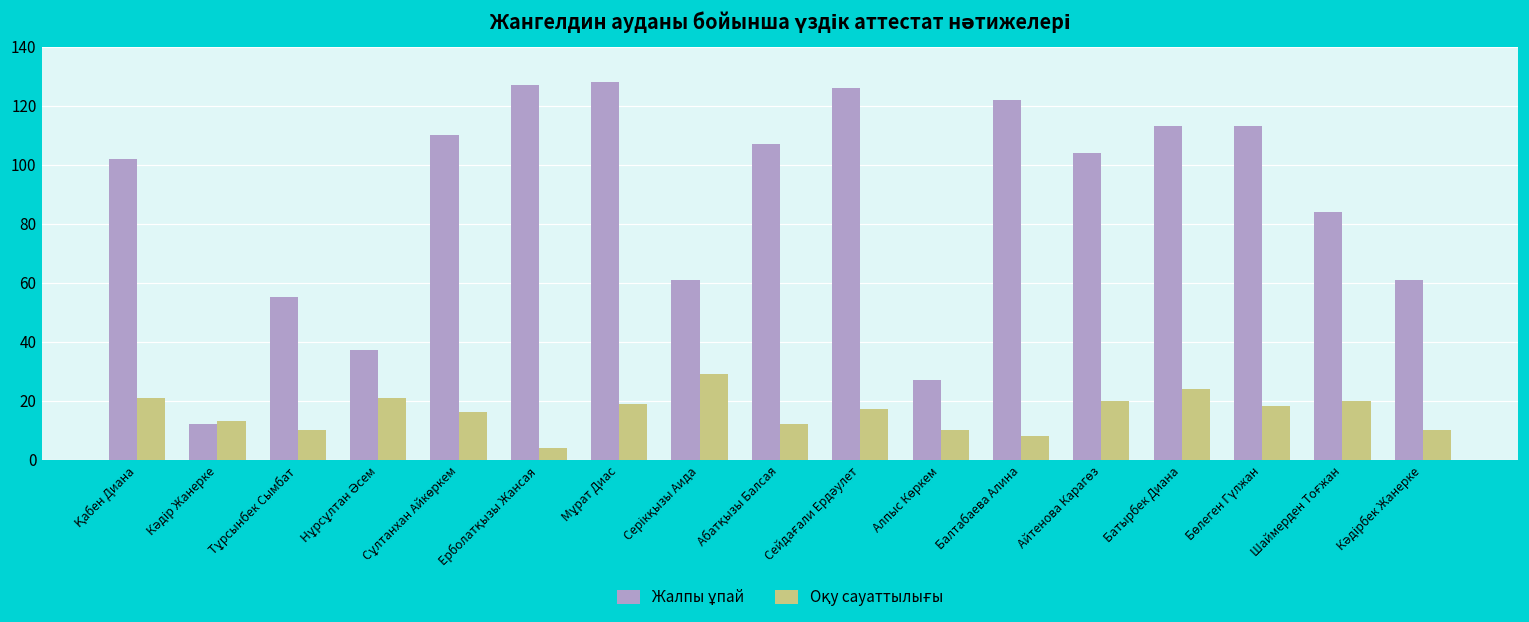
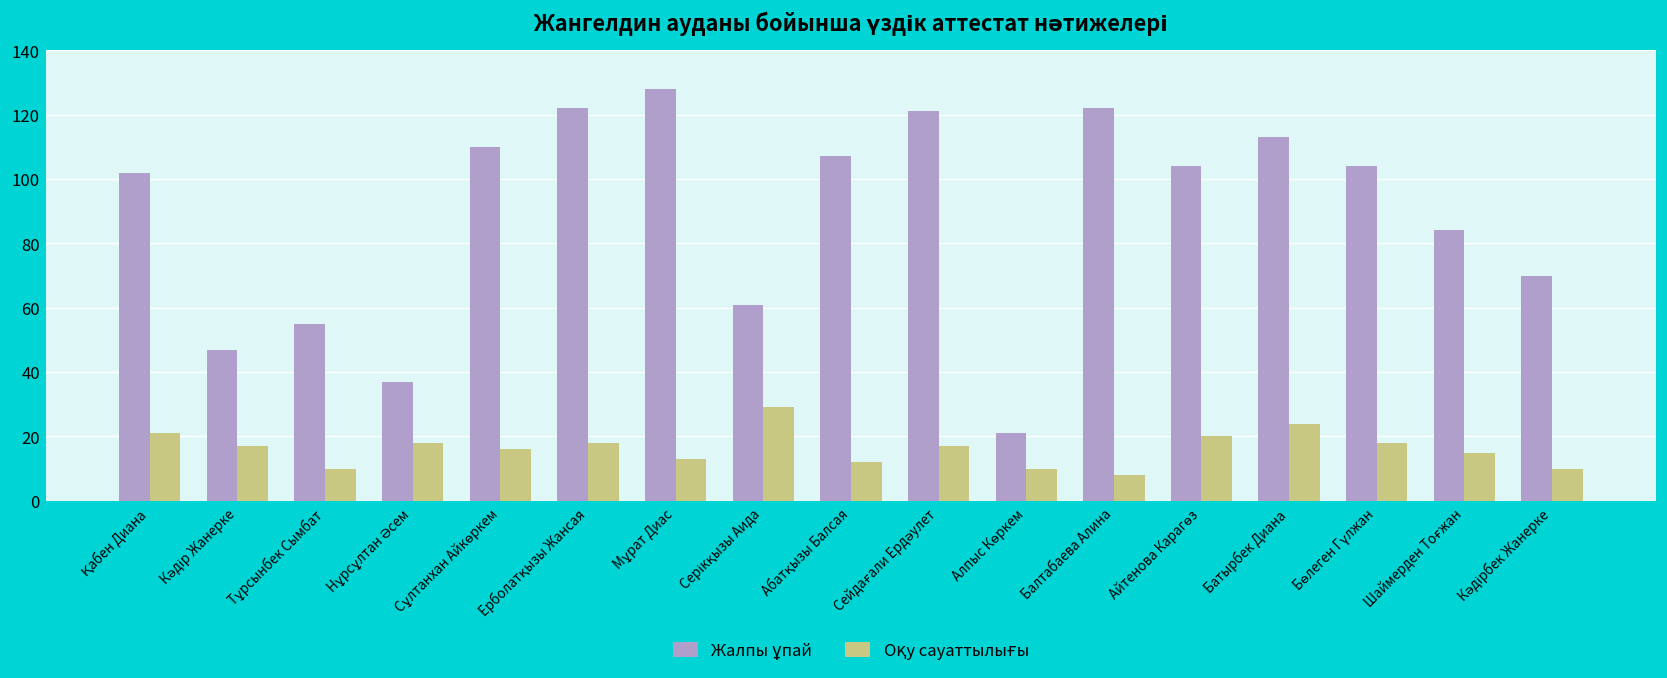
Жалпы ұпай, Кәдір Жанерке: 12 -> 47
Оқу сауаттылығы, Кәдір Жанерке: 13 -> 17
Оқу сауаттылығы, Нұрсұлтан Әсем: 21 -> 18
Жалпы ұпай, Ерболатқызы Жансая: 127 -> 122
Оқу сауаттылығы, Ерболатқызы Жансая: 4 -> 18
Оқу сауаттылығы, Мұрат Диас: 19 -> 13
Жалпы ұпай, Сейдағали Ердәулет: 126 -> 121
Жалпы ұпай, Алпыс Көркем: 27 -> 21
Жалпы ұпай, Бөлеген Гүлжан: 113 -> 104
Оқу сауаттылығы, Шаймерден Тоғжан: 20 -> 15
Жалпы ұпай, Кәдірбек Жанерке: 61 -> 70
